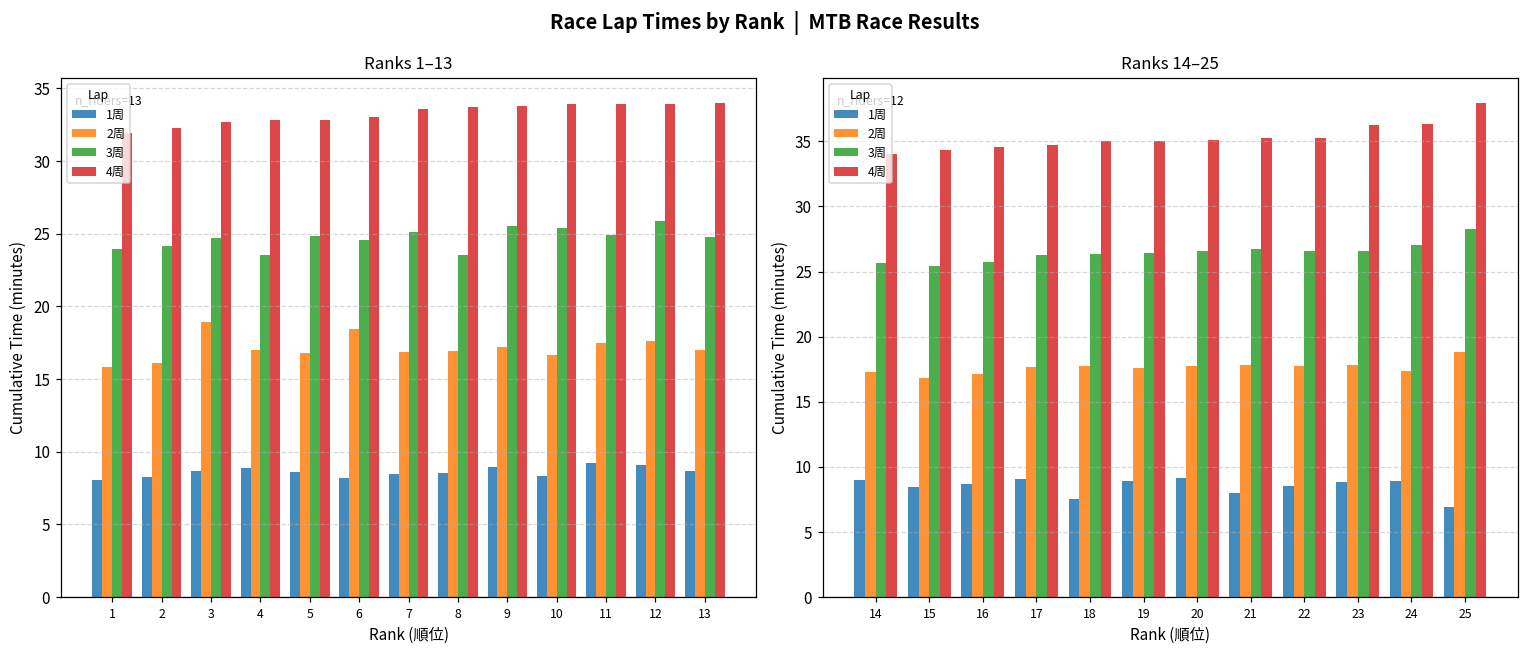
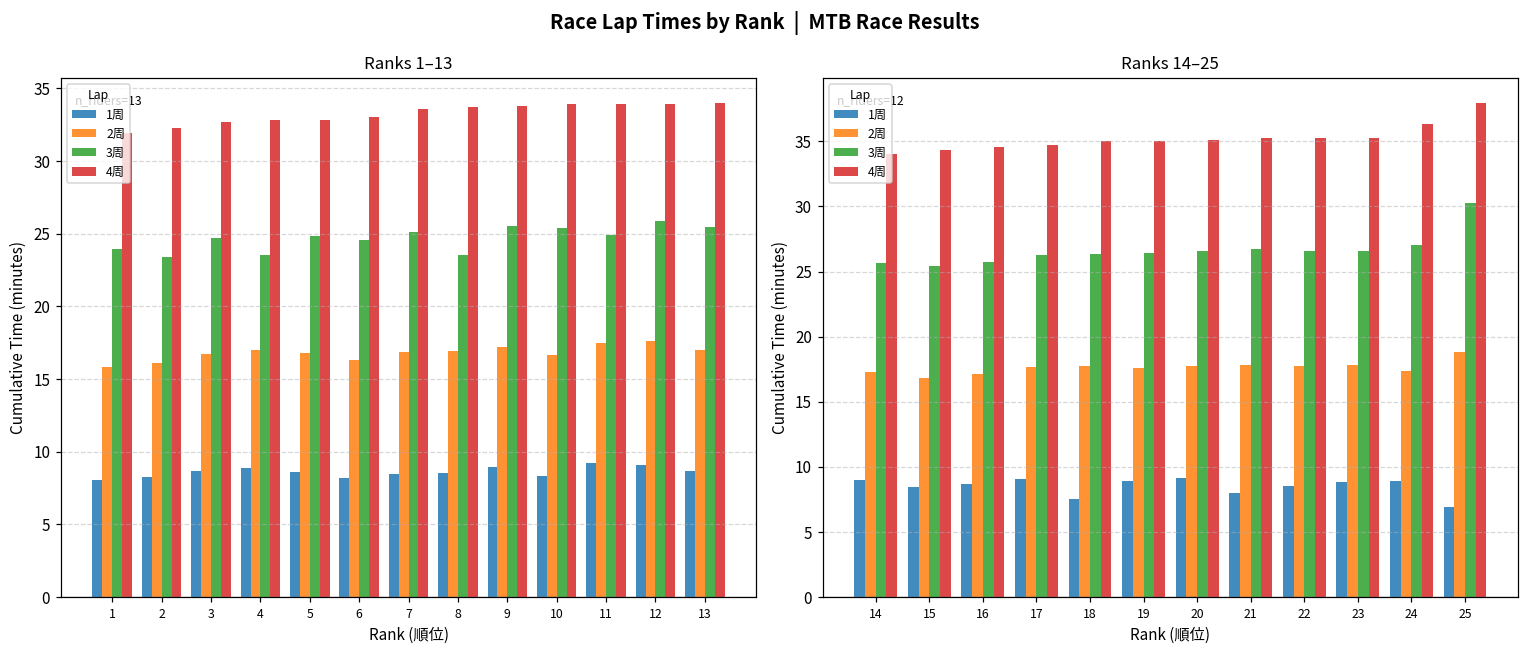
Ranks 1–13, 3周, 2: 24.2 -> 23.4
Ranks 1–13, 2周, 3: 18.9 -> 16.7
Ranks 1–13, 2周, 6: 18.5 -> 16.3
Ranks 1–13, 3周, 13: 24.8 -> 25.4
Ranks 14–25, 4周, 23: 36.2 -> 35.3
Ranks 14–25, 3周, 25: 28.3 -> 30.3
